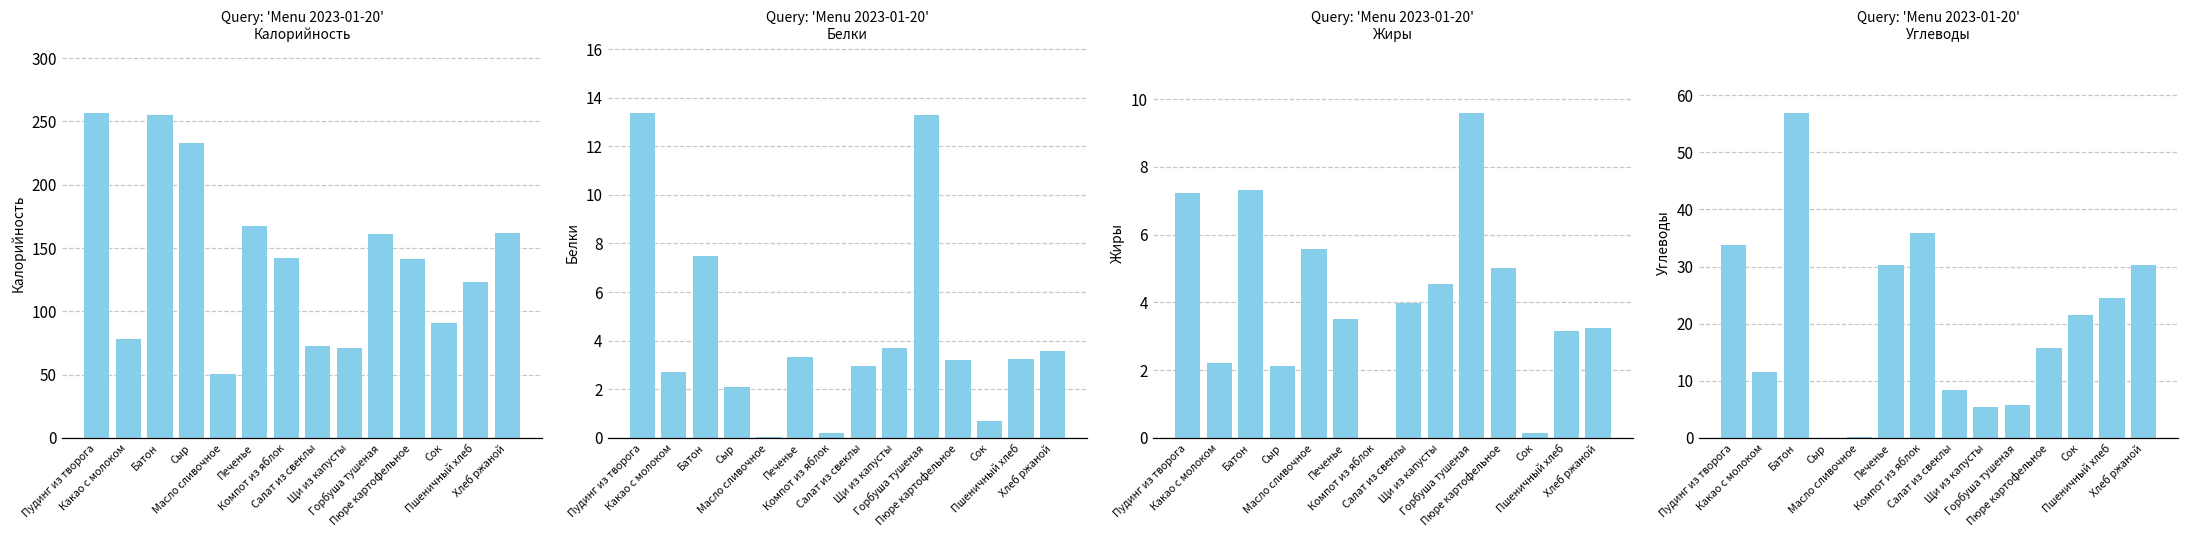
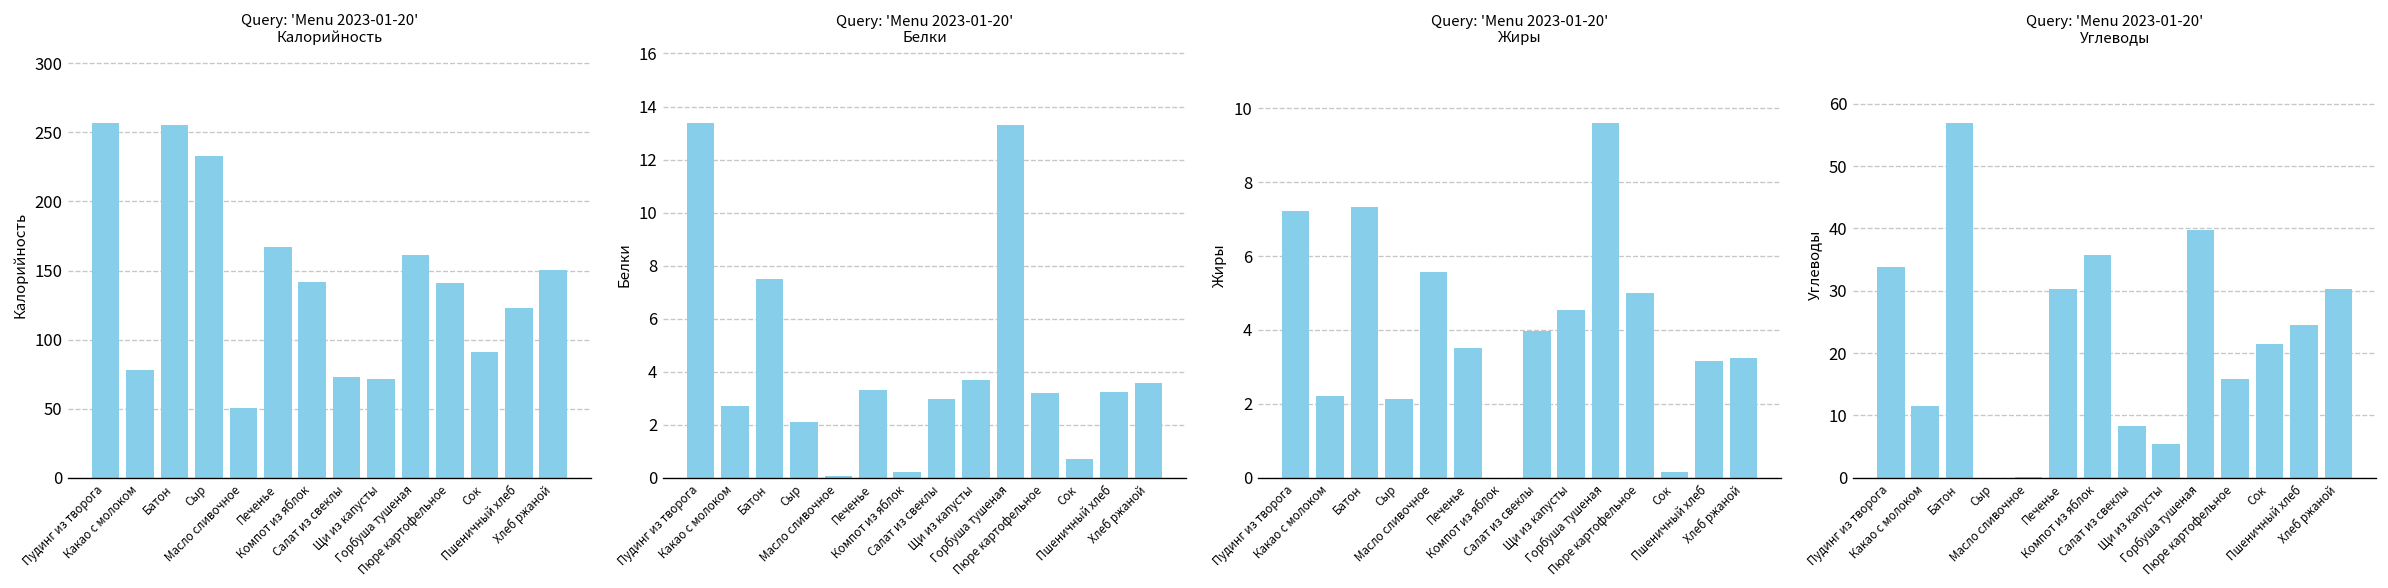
Query: 'Menu 2023-01-20' Калорийность, Хлеб ржаной: 162 -> 150
Query: 'Menu 2023-01-20' Углеводы, Горбуша тушеная: 6 -> 40
